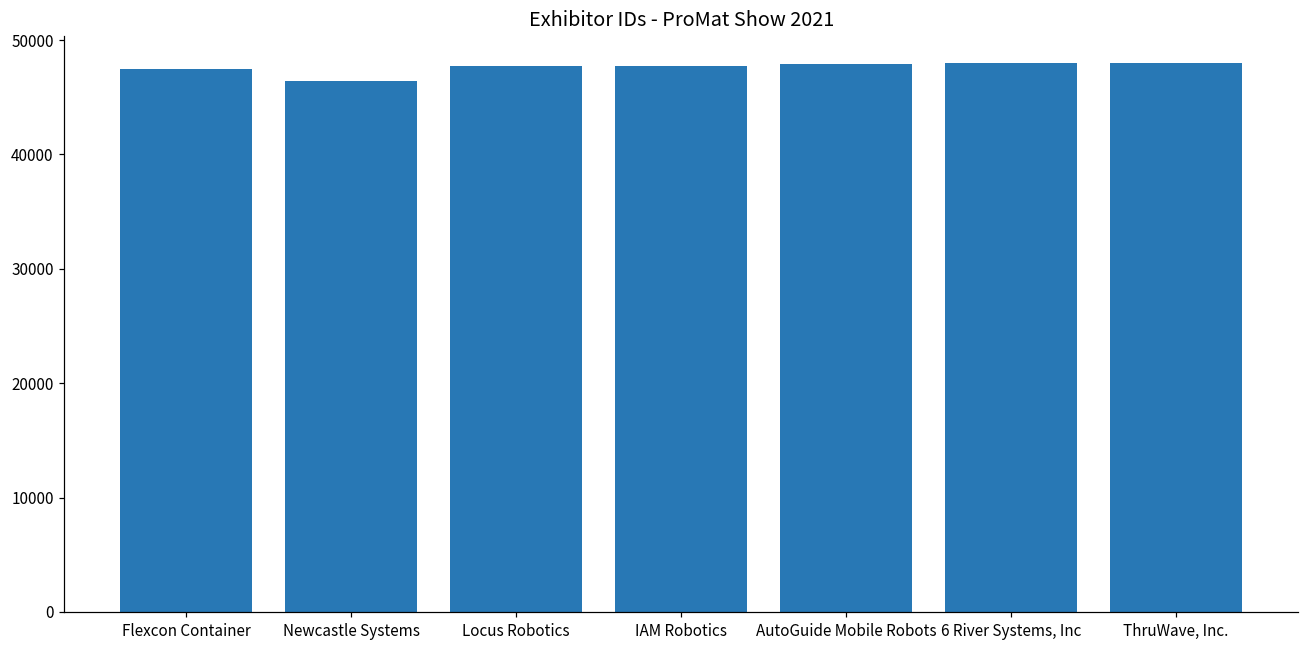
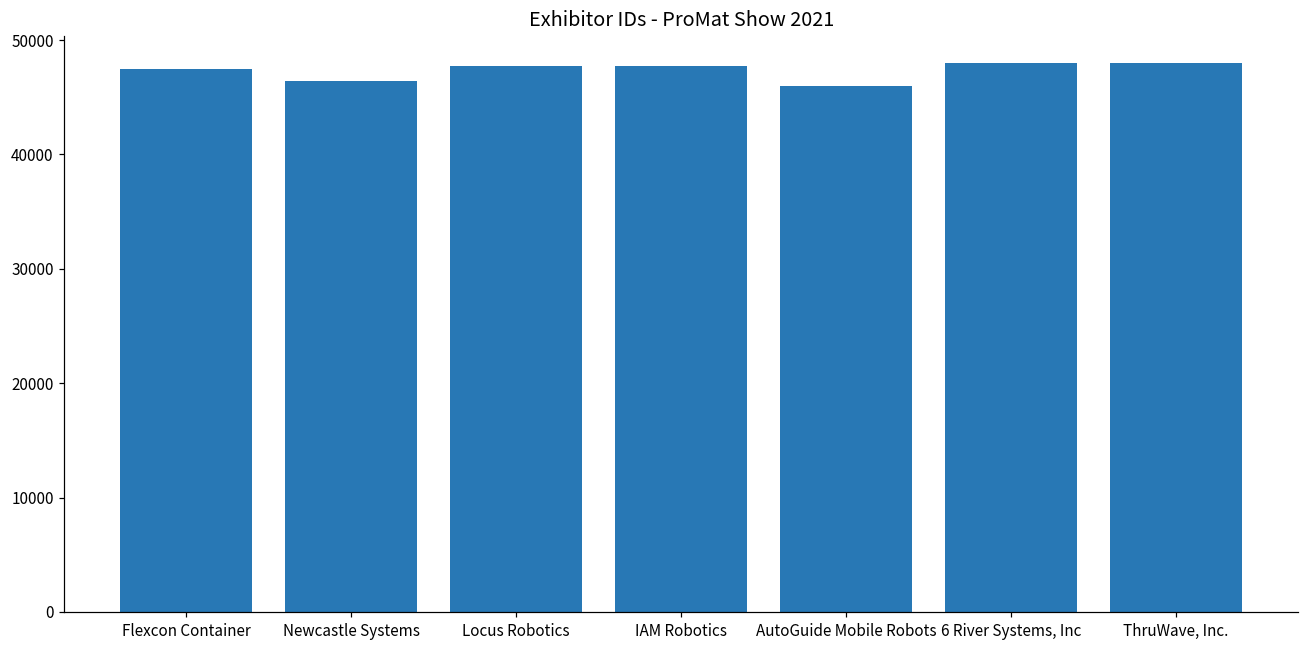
AutoGuide Mobile Robots: 47900 -> 46000
